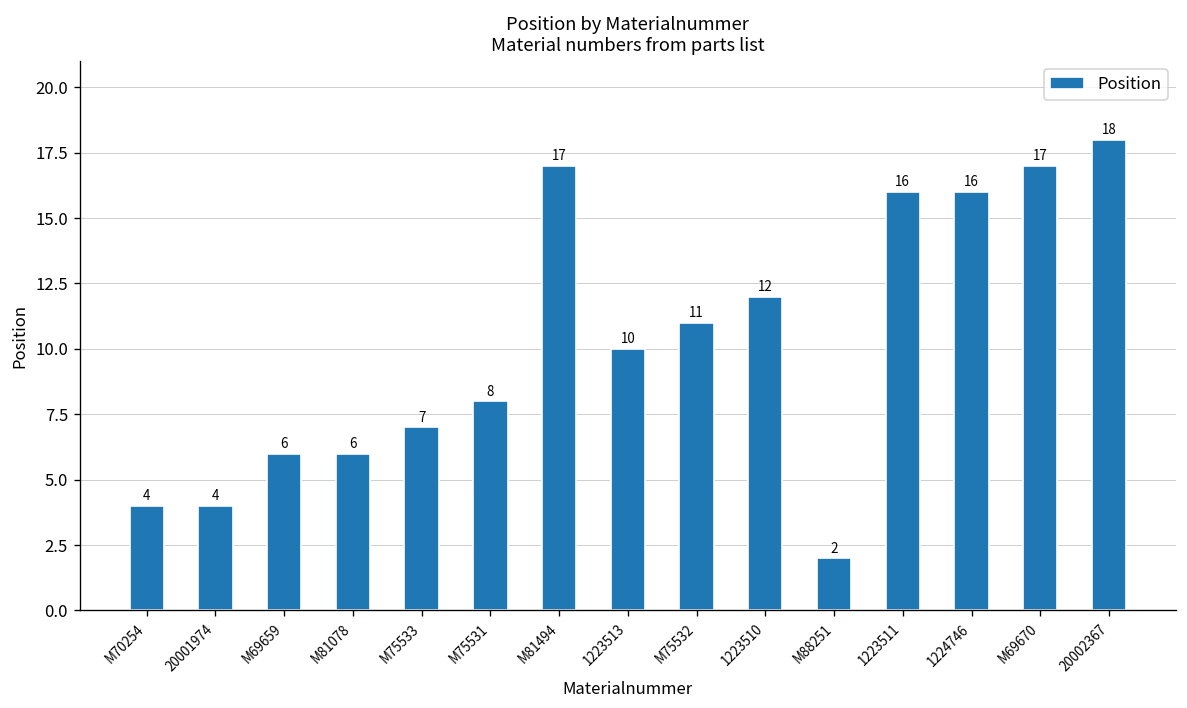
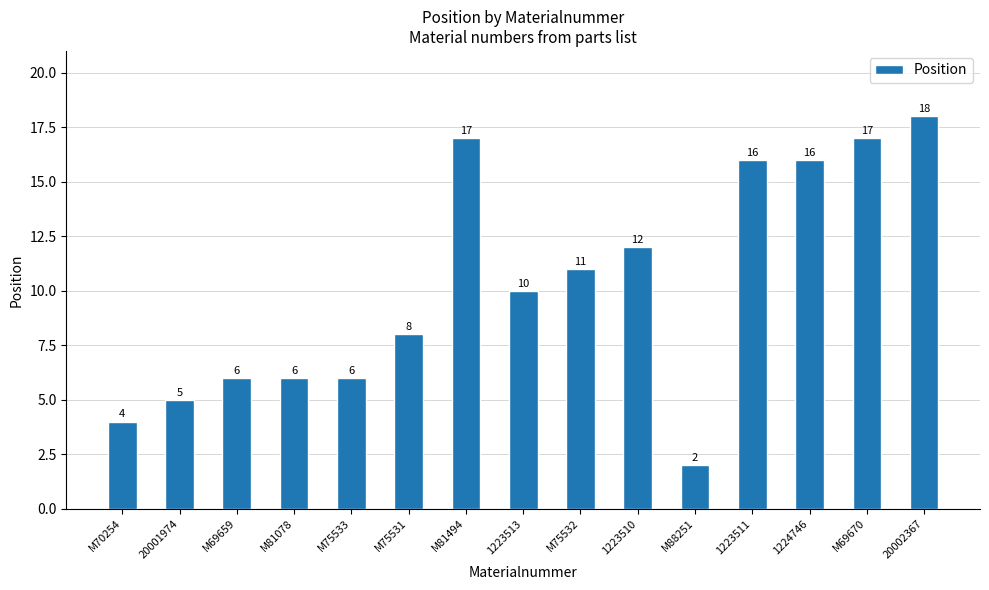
20001974: 4 -> 5
M75533: 7 -> 6
